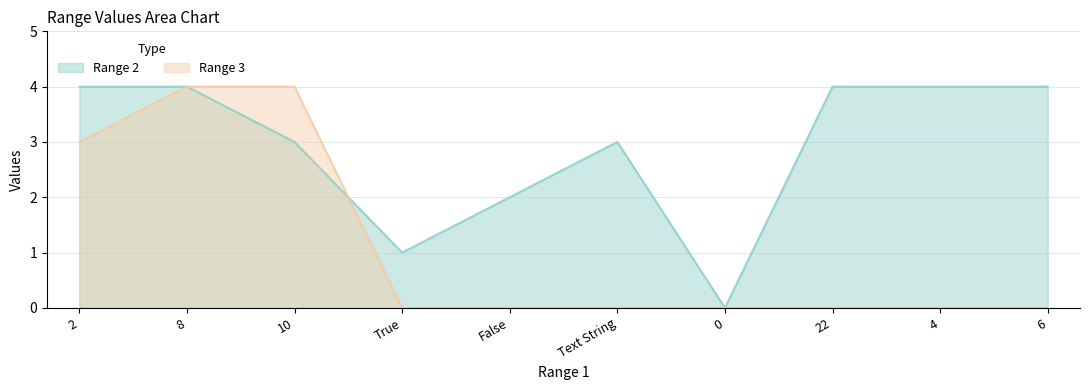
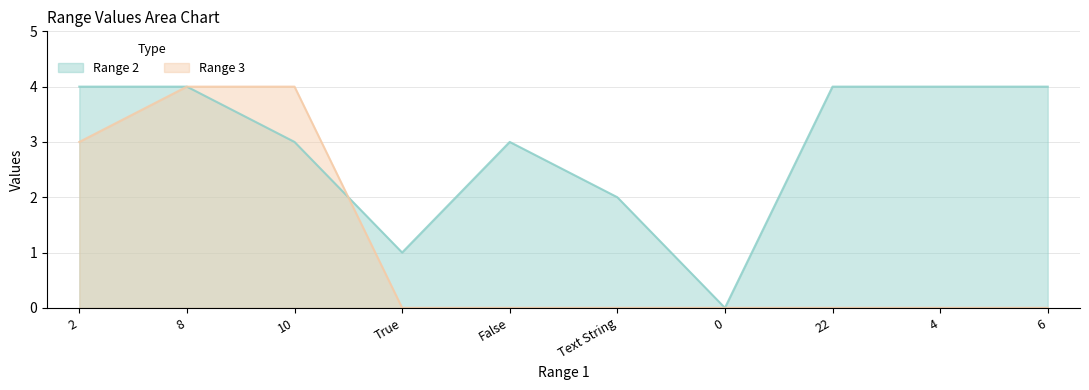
Range 2, False: 2 -> 3
Range 2, Text String: 3 -> 2
